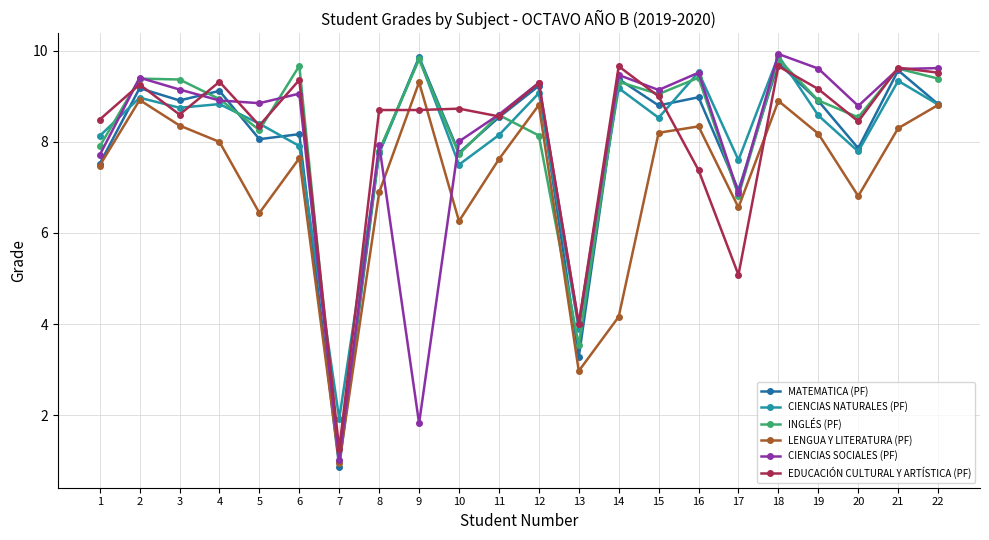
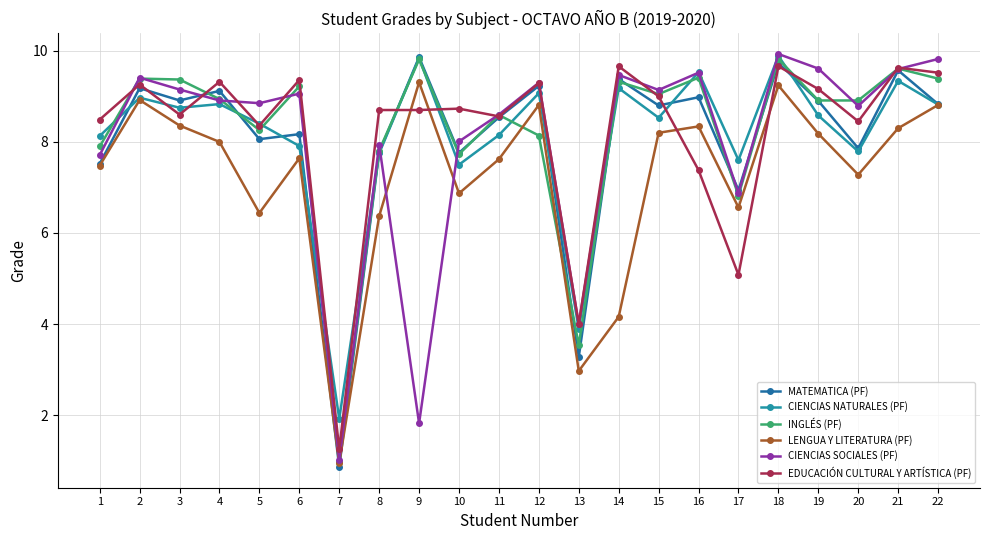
INGLÉS (PF), 6: 9.7 -> 9.2
LENGUA Y LITERATURA (PF), 8: 6.9 -> 6.4
LENGUA Y LITERATURA (PF), 10: 6.3 -> 6.9
LENGUA Y LITERATURA (PF), 18: 8.9 -> 9.2
INGLÉS (PF), 20: 8.5 -> 8.9
LENGUA Y LITERATURA (PF), 20: 6.8 -> 7.3
CIENCIAS SOCIALES (PF), 22: 9.6 -> 9.8
